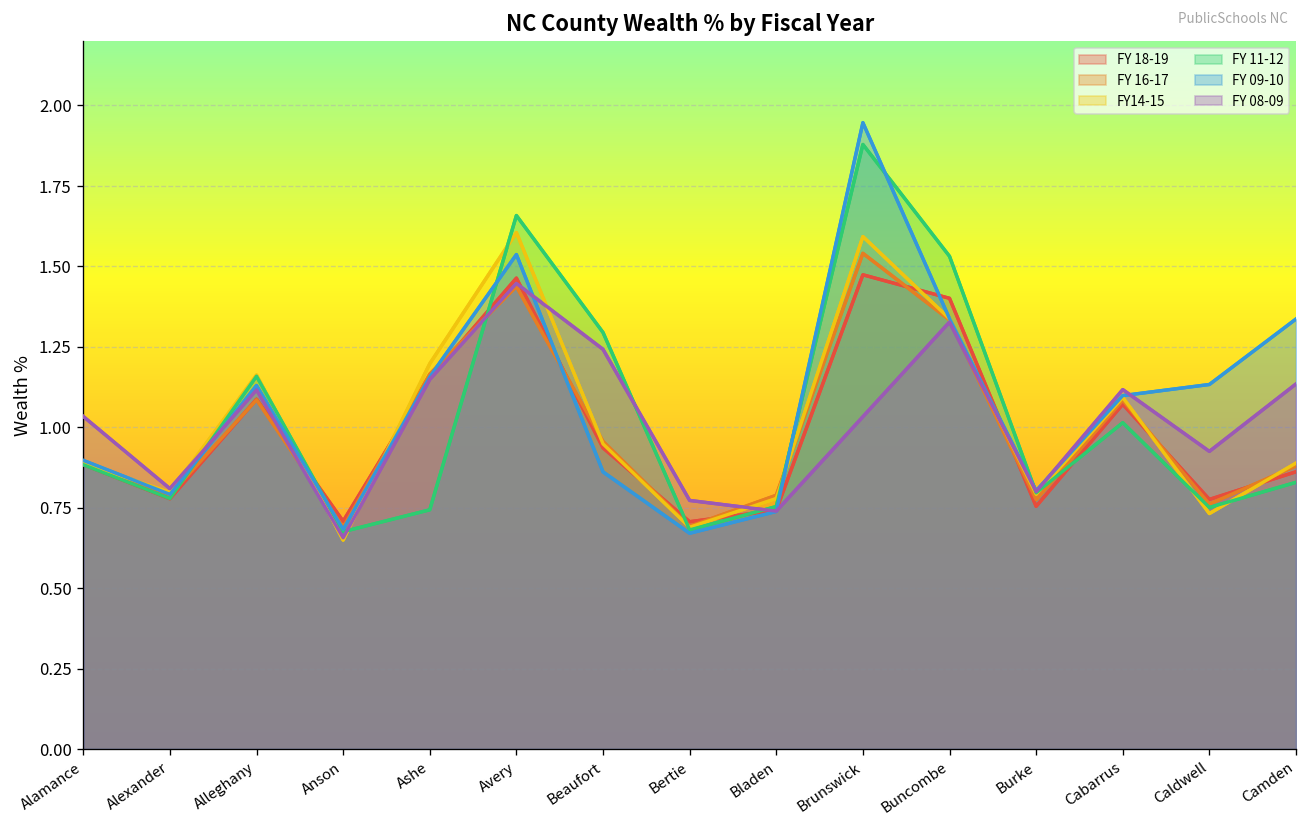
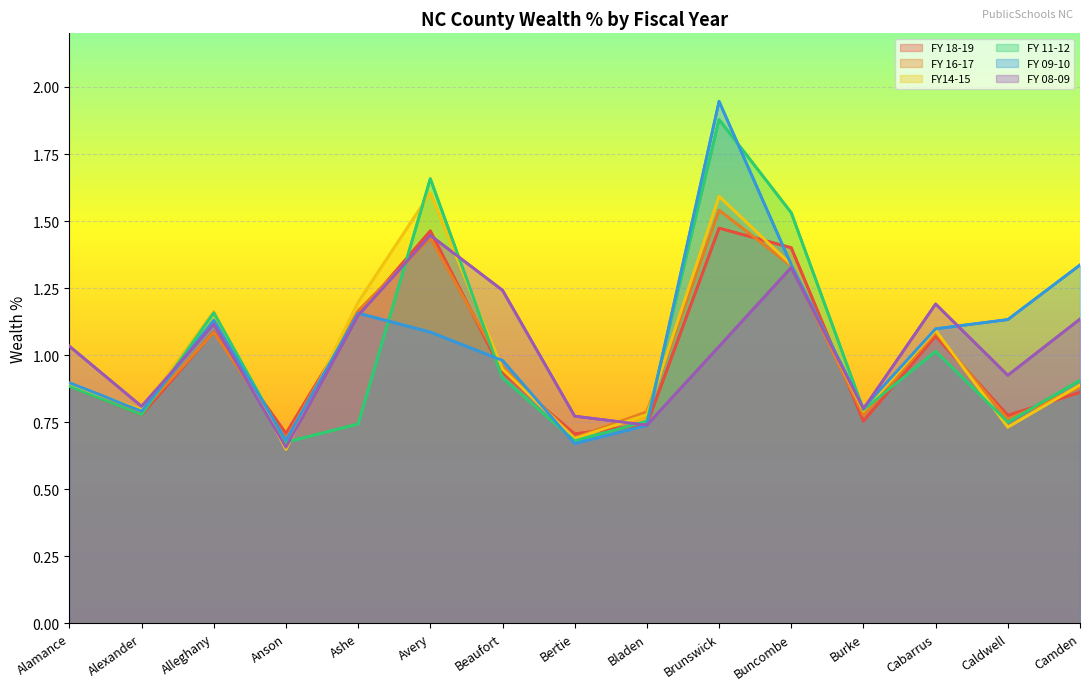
FY 09-10, Avery: 1.54 -> 1.09
FY 11-12, Beaufort: 1.29 -> 0.91
FY 09-10, Beaufort: 0.86 -> 0.98
FY 08-09, Cabarrus: 1.12 -> 1.19
FY 11-12, Camden: 0.83 -> 0.91
